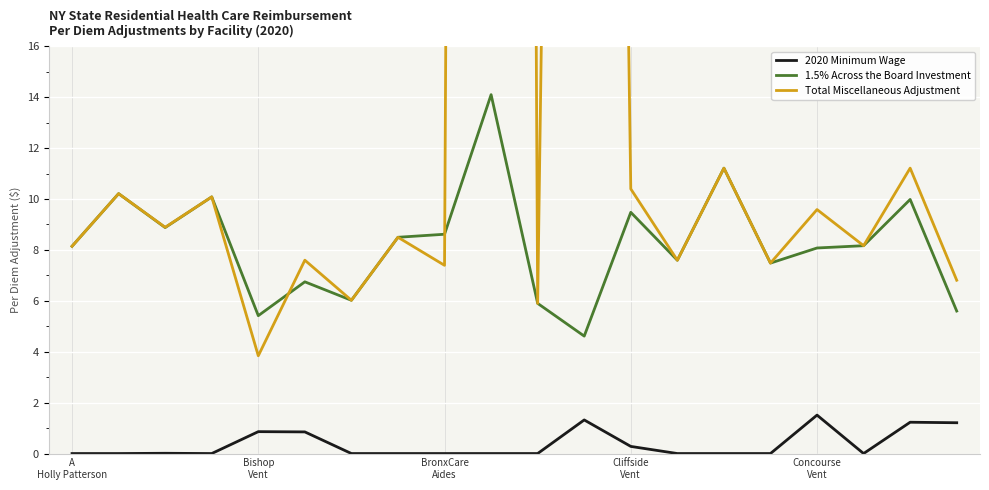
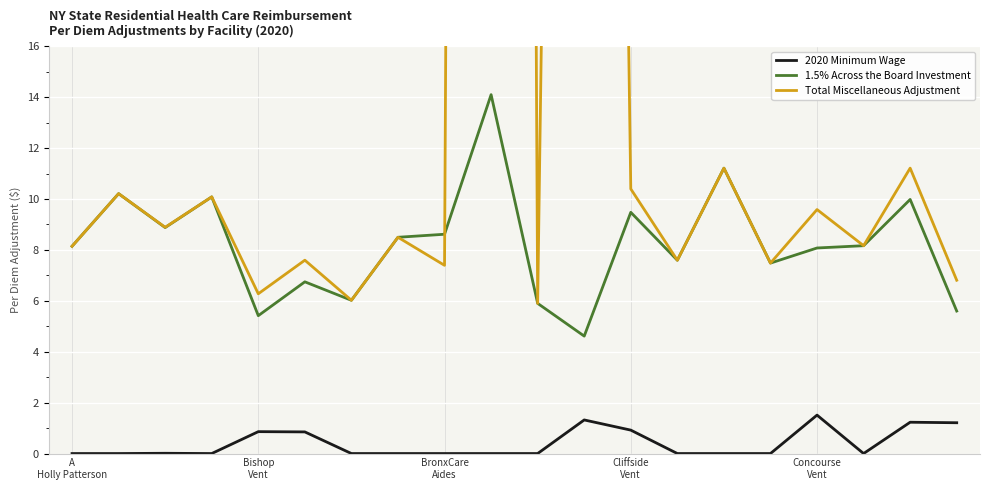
Total Miscellaneous Adjustment, Bishop Vent: 3.8 -> 6.3
2020 Minimum Wage, Cliffside Vent: 0.3 -> 0.9
